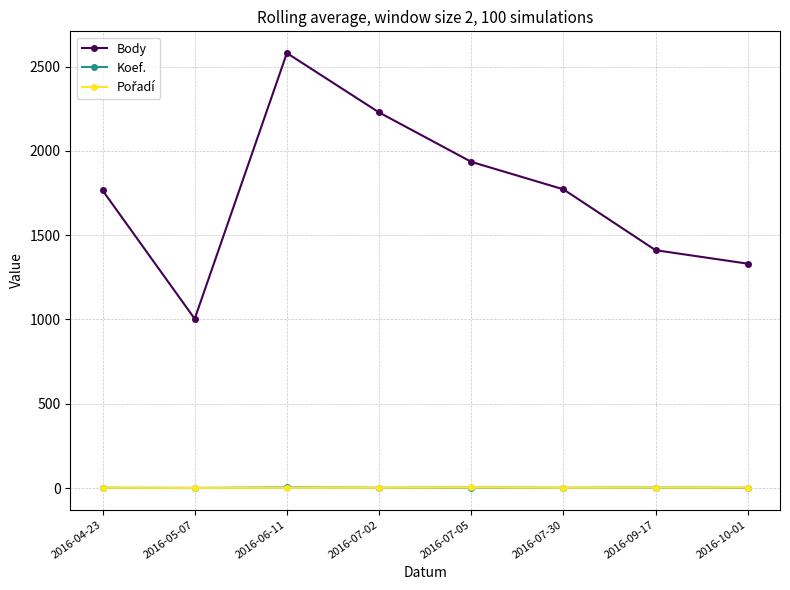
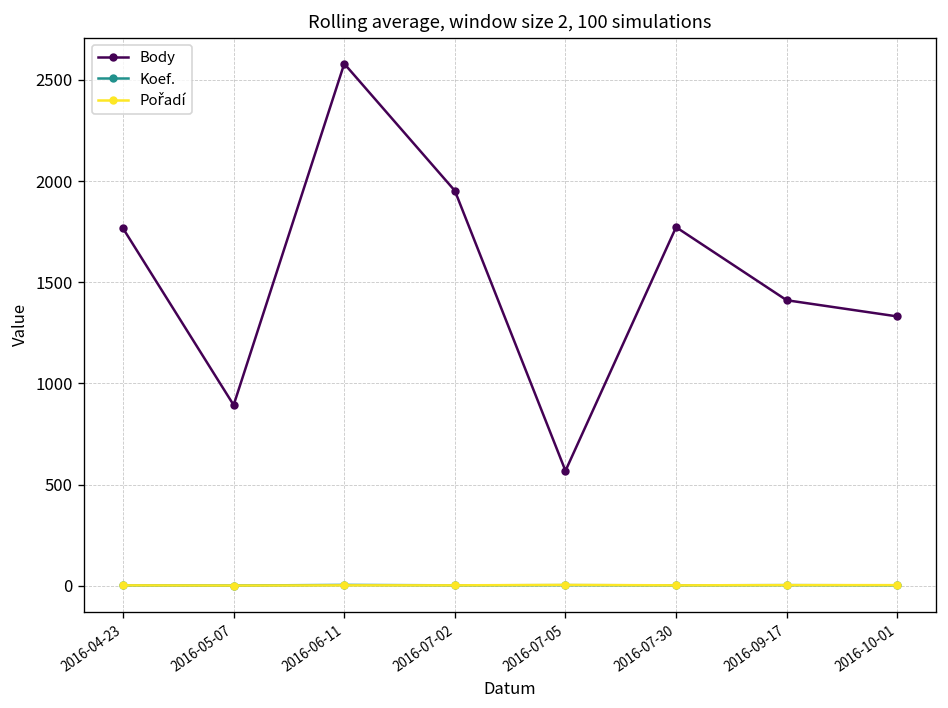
Body, 2016-05-07: 1000 -> 890
Body, 2016-07-02: 2230 -> 1950
Body, 2016-07-05: 1940 -> 570
